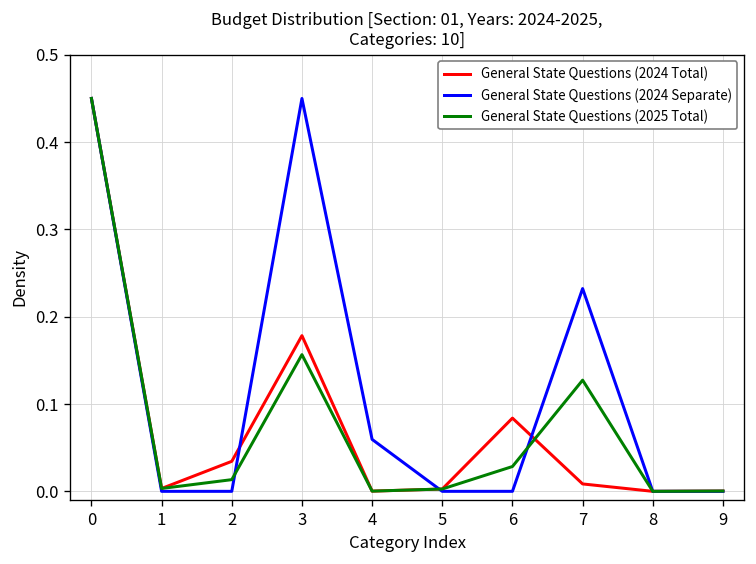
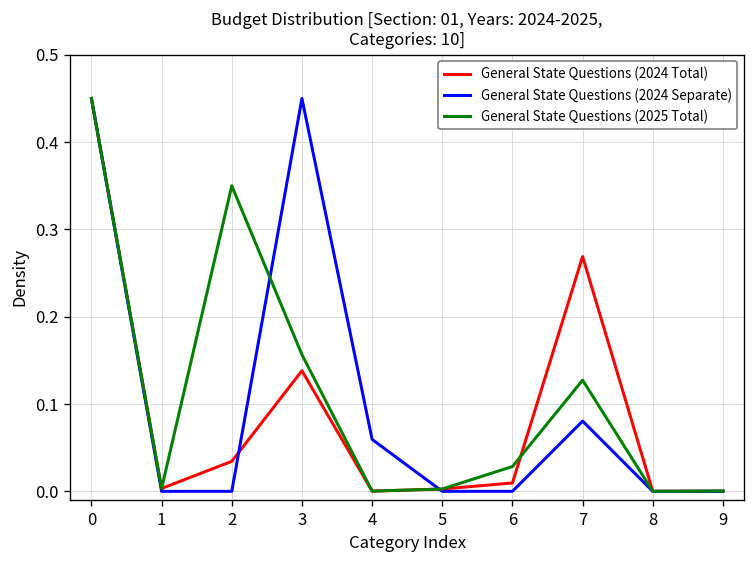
General State Questions (2025 Total), 2: 0.01 -> 0.35
General State Questions (2024 Total), 3: 0.18 -> 0.14
General State Questions (2024 Total), 6: 0.08 -> 0.01
General State Questions (2024 Total), 7: 0.01 -> 0.27
General State Questions (2024 Separate), 7: 0.23 -> 0.08
